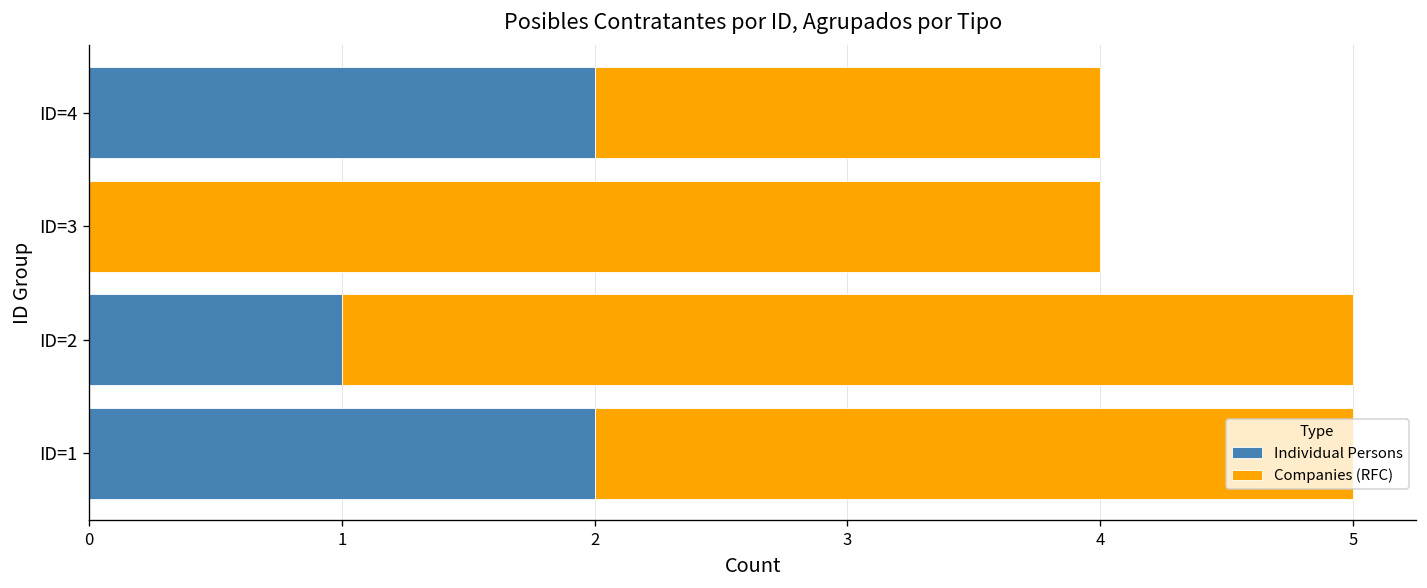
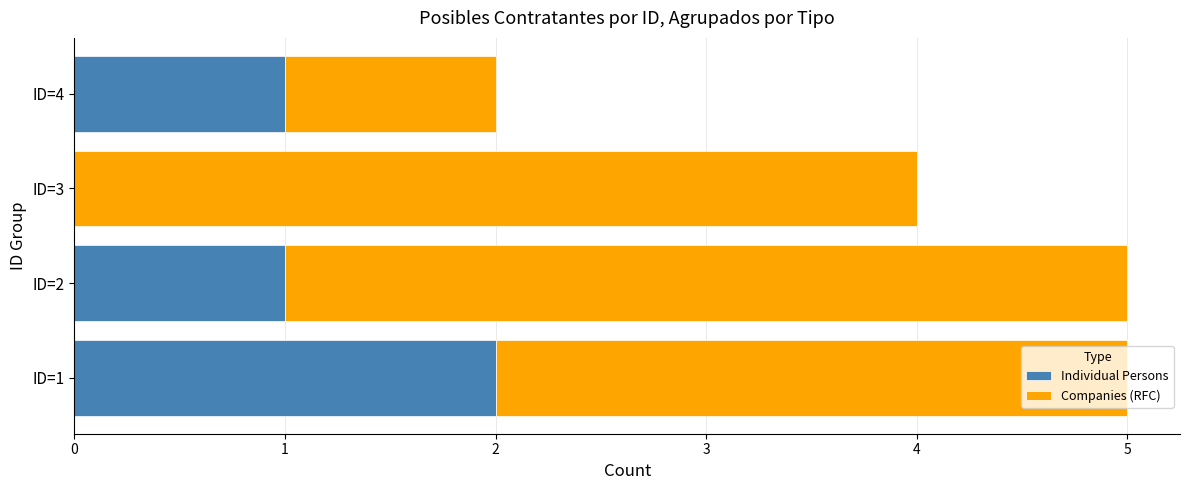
Individual Persons, ID=4: 2 -> 1
Companies (RFC), ID=4: 2 -> 1
